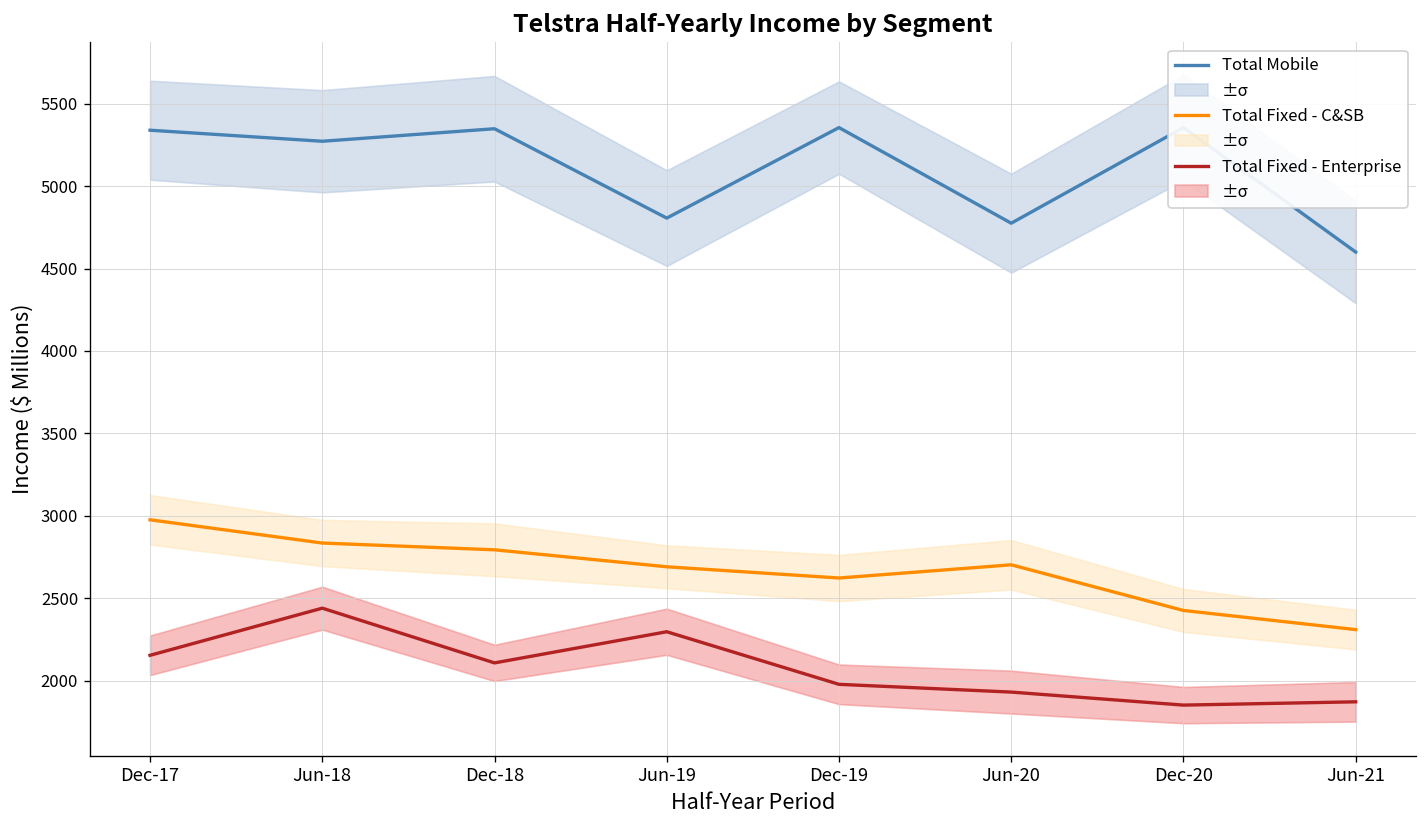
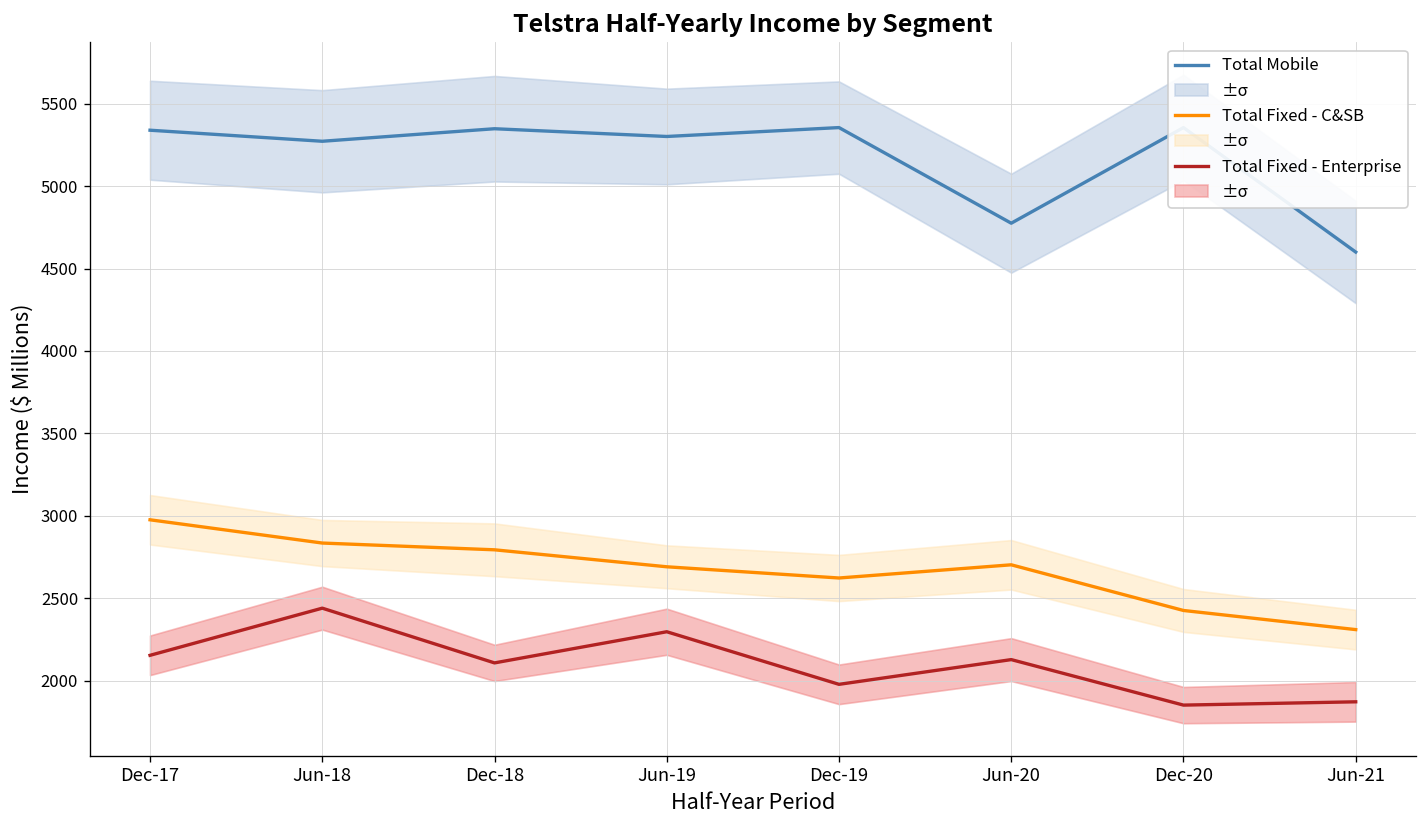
Total Mobile, Jun-19: 4810 -> 5300
Total Fixed - Enterprise, Jun-20: 1930 -> 2130
